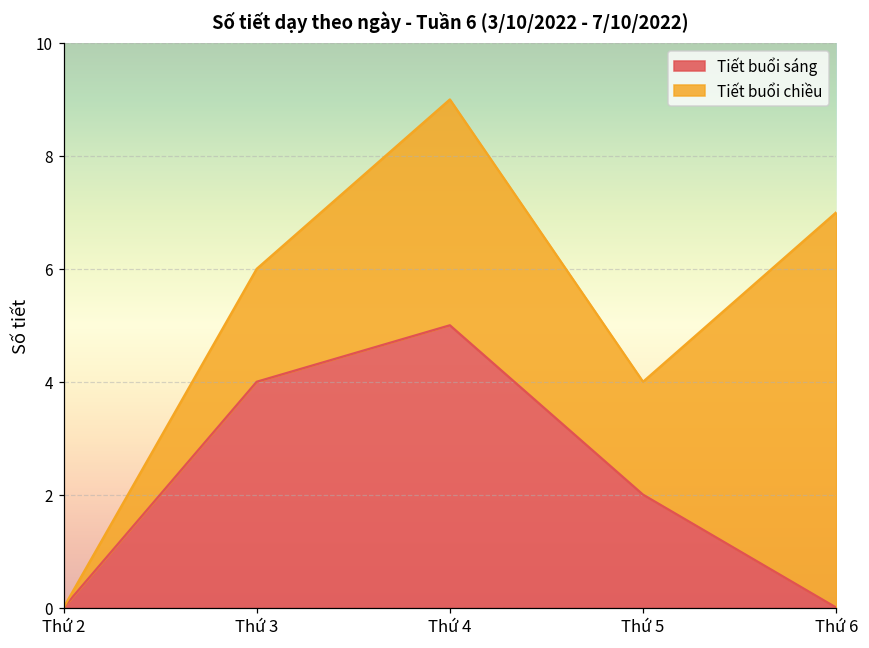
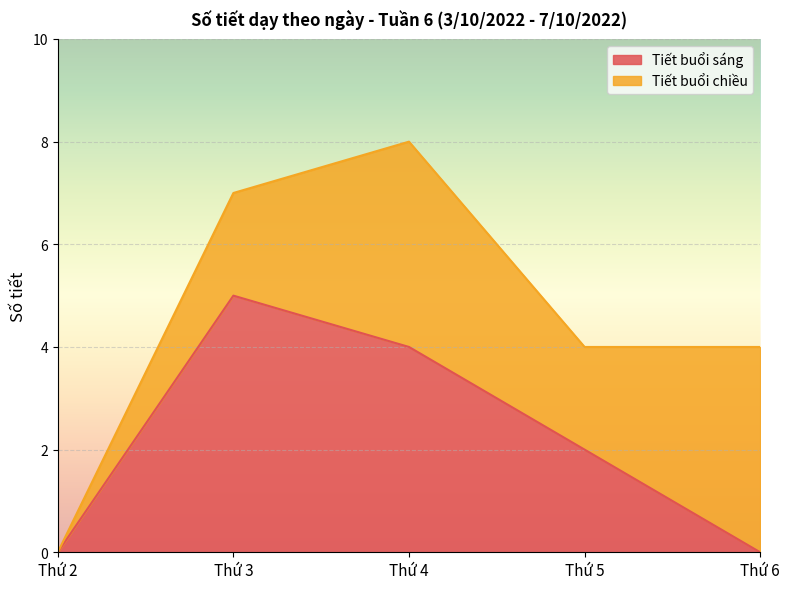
Tiết buổi sáng, Thứ 3: 4 -> 5
Tiết buổi sáng, Thứ 4: 5 -> 4
Tiết buổi chiều, Thứ 6: 7 -> 4
